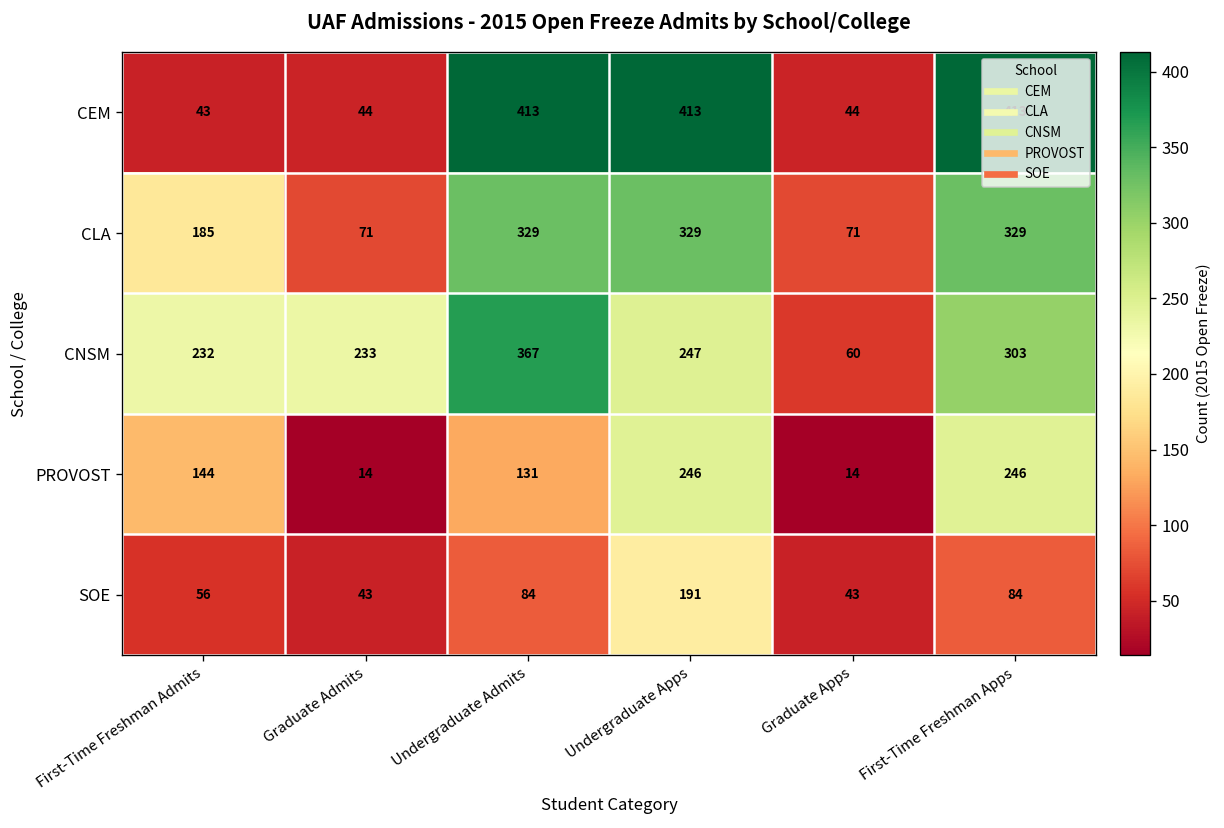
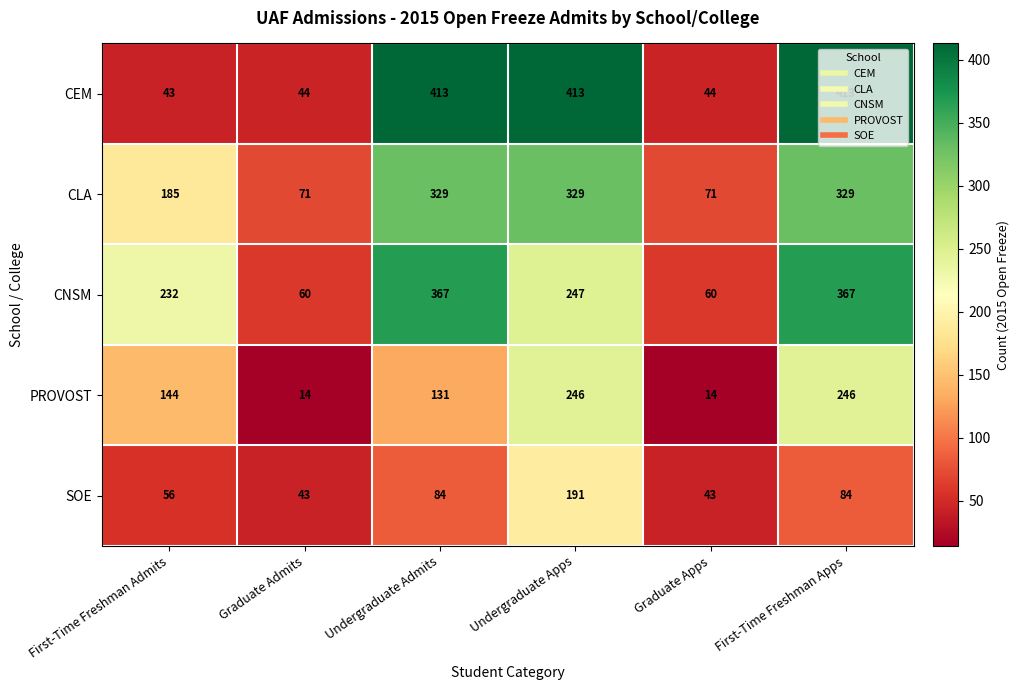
CNSM, Graduate Admits: 233 -> 60
CNSM, First-Time Freshman Apps: 303 -> 367
